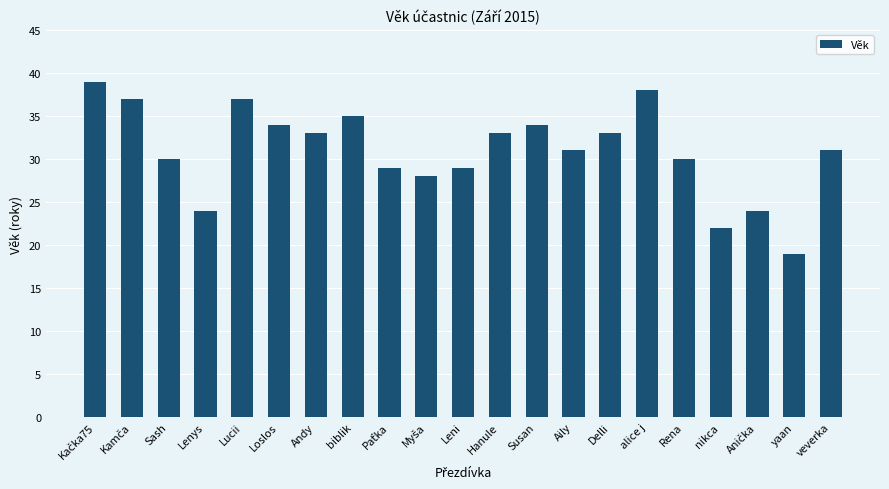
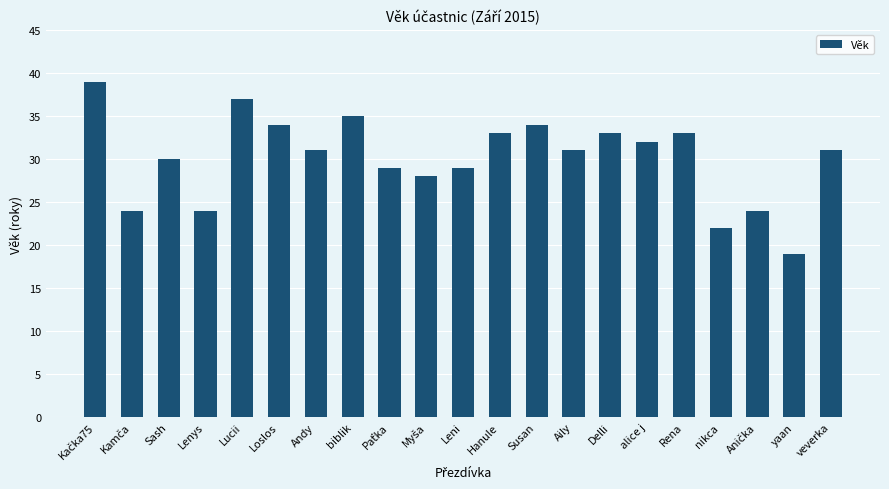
Kamča: 37 -> 24
Andy: 33 -> 31
alice j: 38 -> 32
Rena: 30 -> 33
